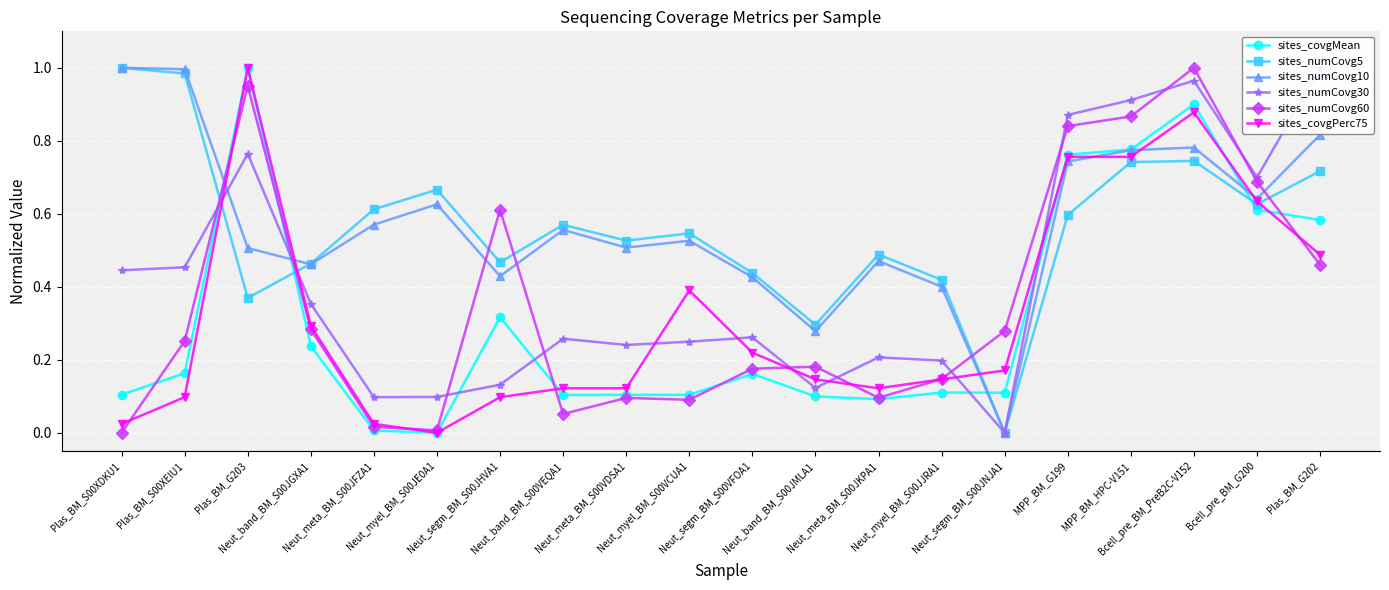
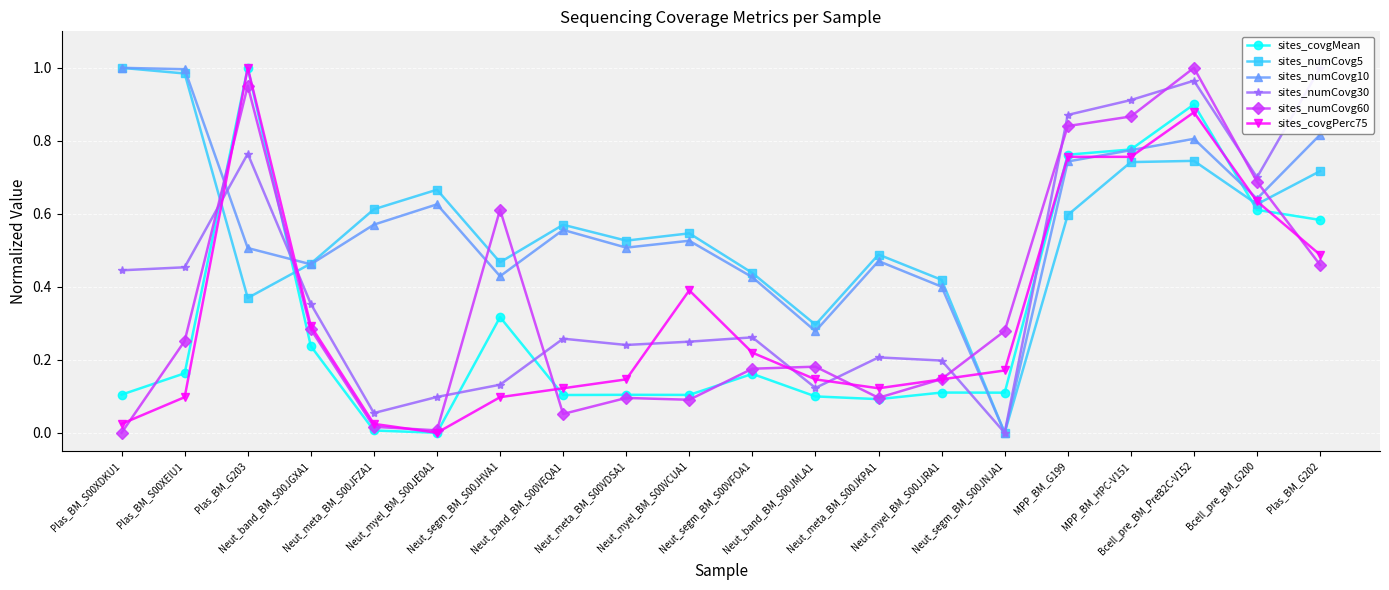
sites_numCovg30, Neut_meta_BM_S00JFZA1: 0.10 -> 0.05
sites_covgPerc75, Neut_meta_BM_S00VDSA1: 0.12 -> 0.15
sites_numCovg10, Bcell_pre_BM_PreB2C-V152: 0.78 -> 0.81
